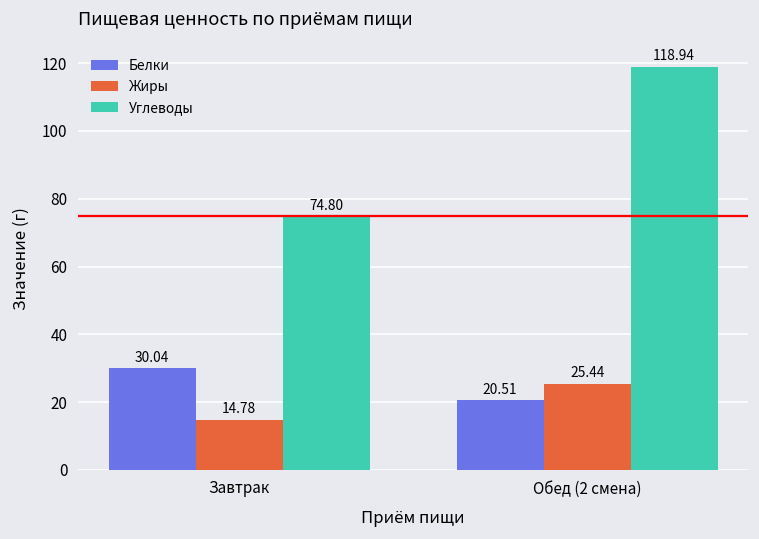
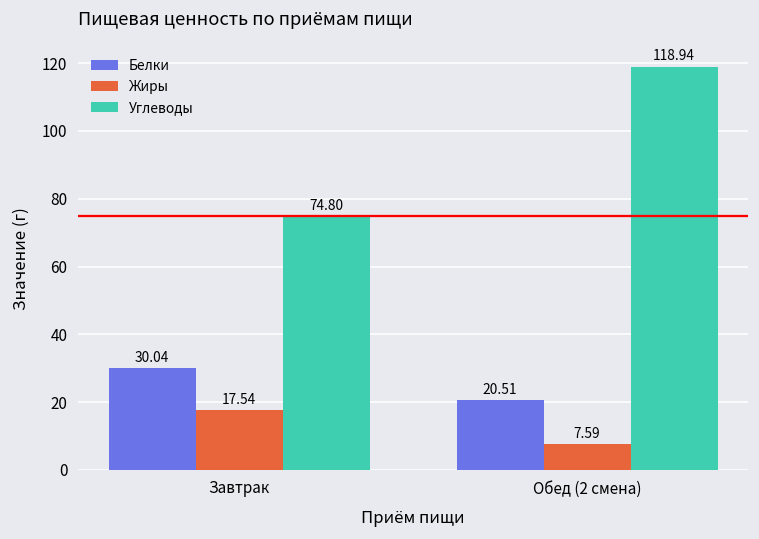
Жиры, Завтрак: 14.78 -> 17.54
Жиры, Обед (2 смена): 25.44 -> 7.59
